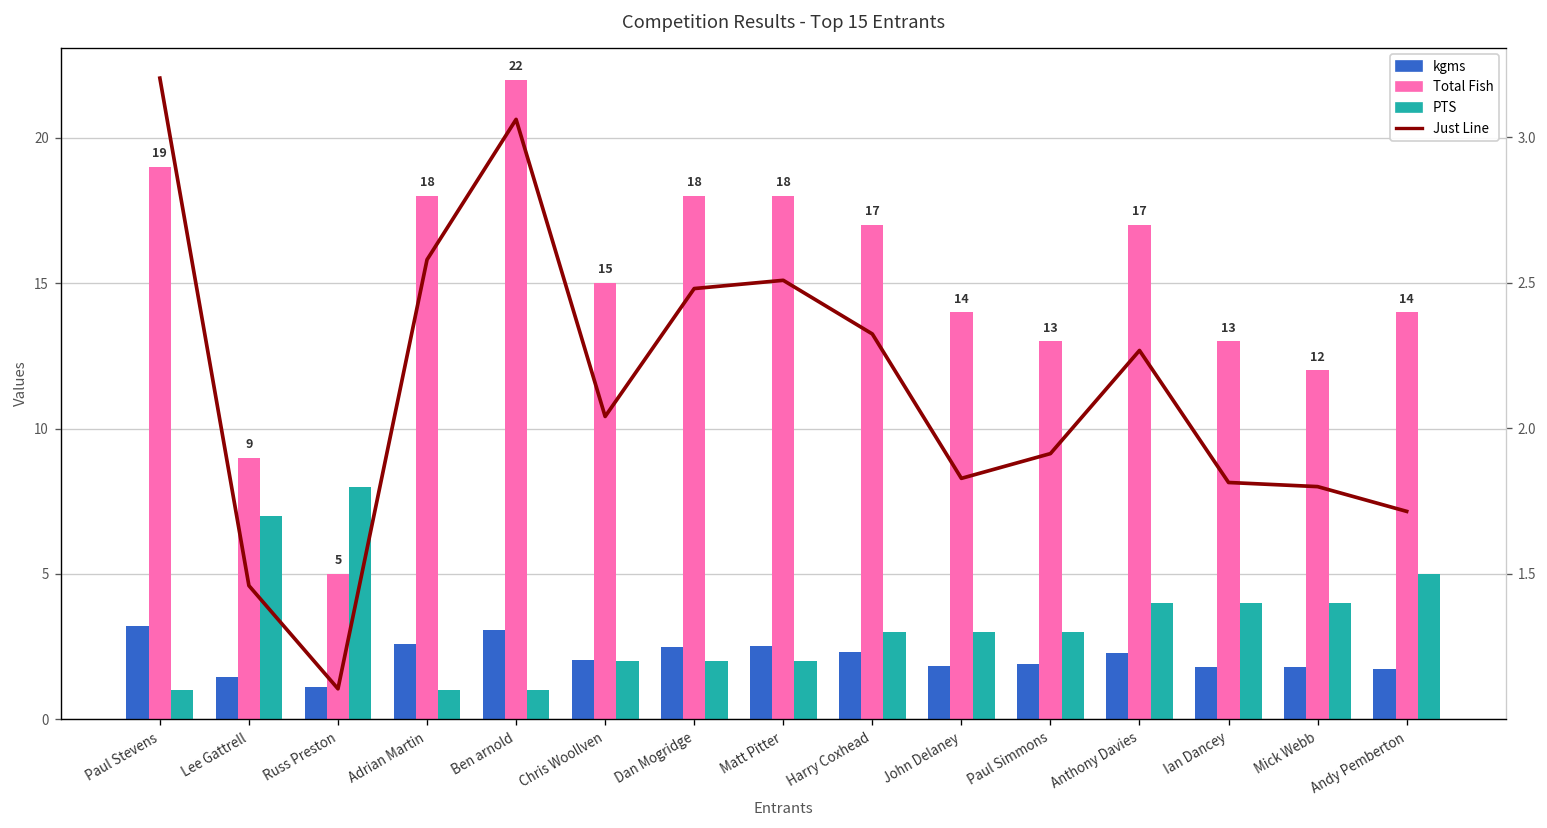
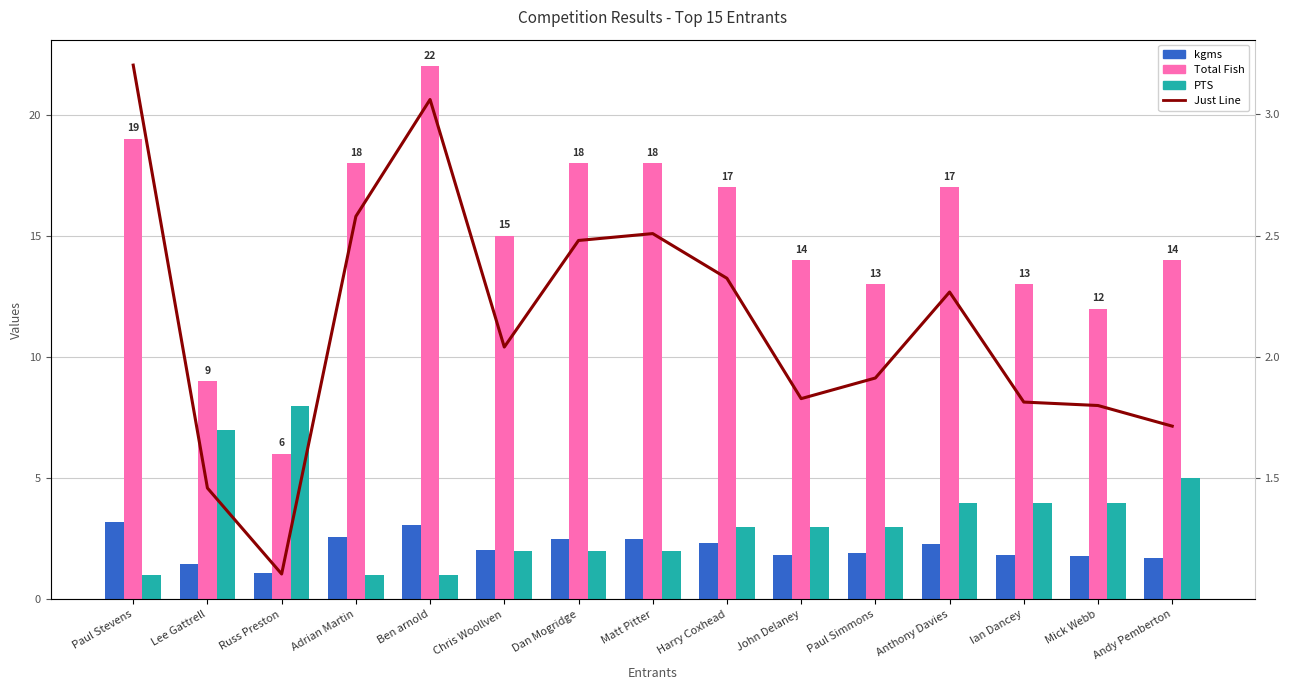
Total Fish, Russ Preston: 5 -> 6
